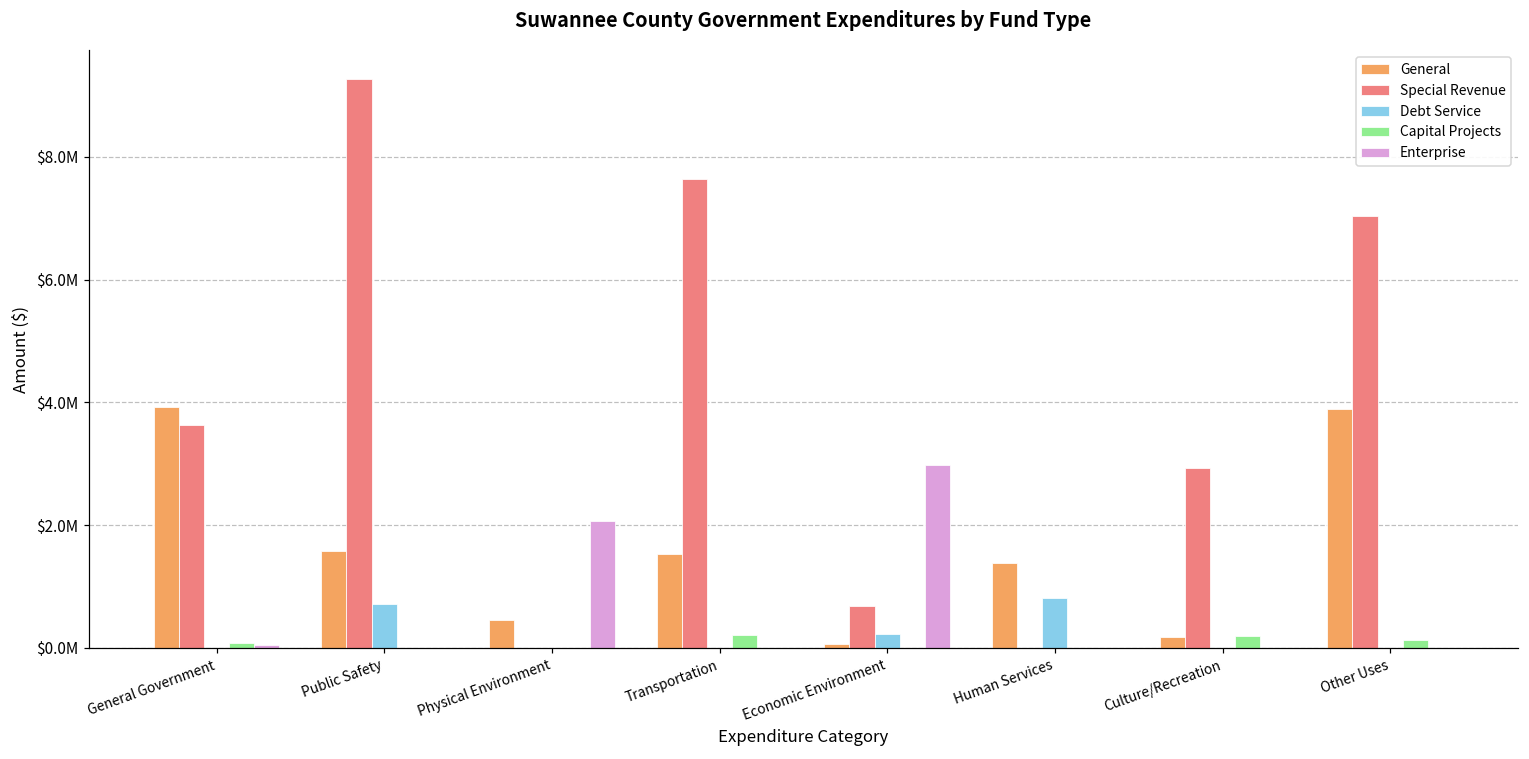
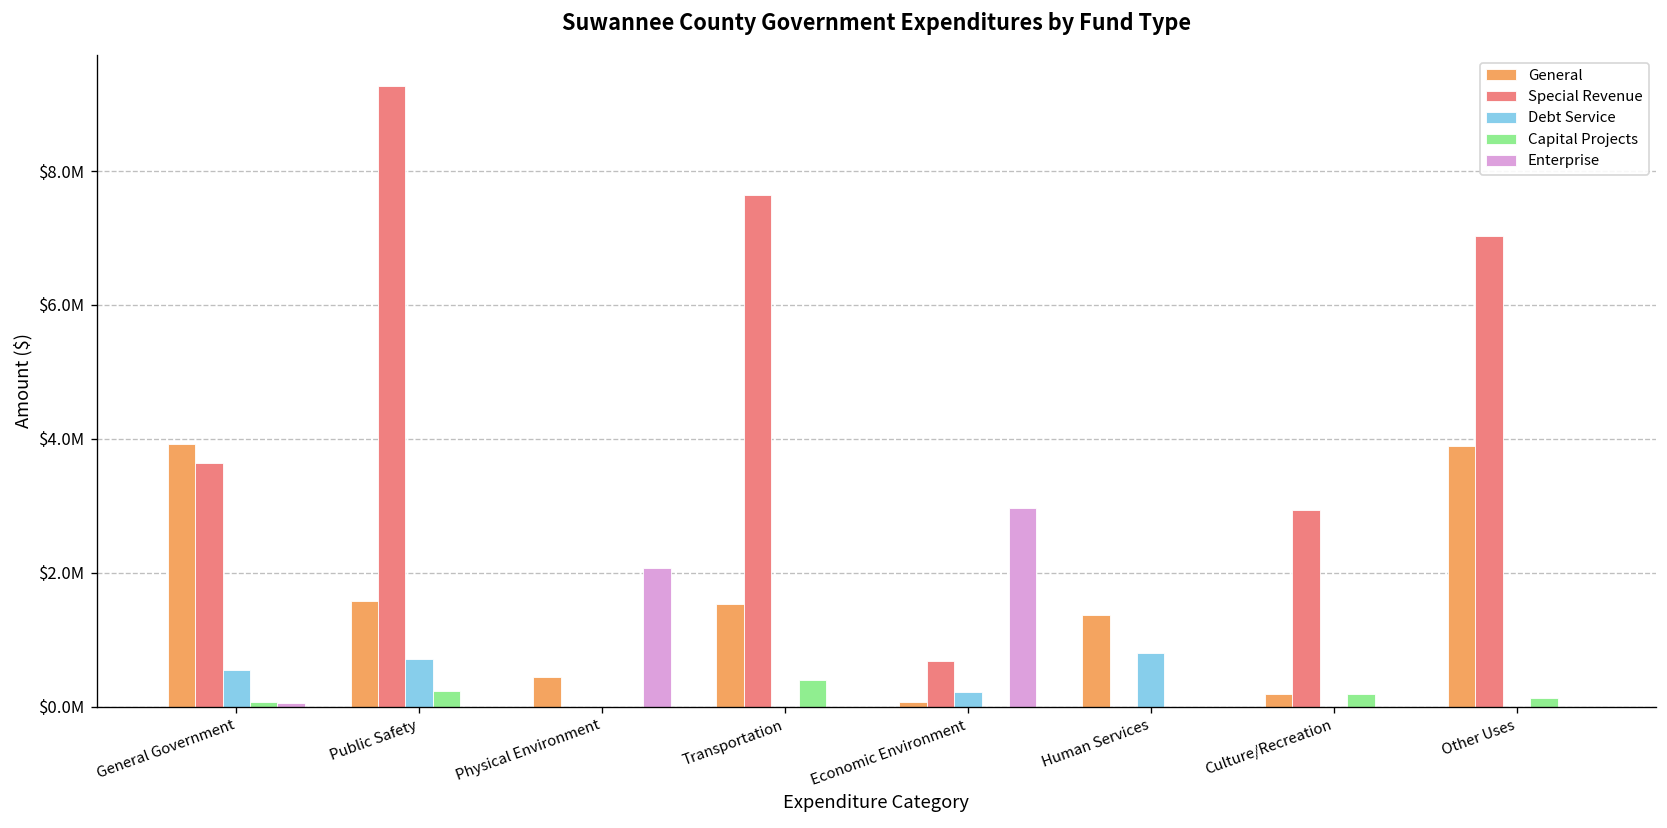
Debt Service, General Government: $0 -> $500000
Capital Projects, Public Safety: $0 -> $200000
Capital Projects, Transportation: $200000 -> $400000
